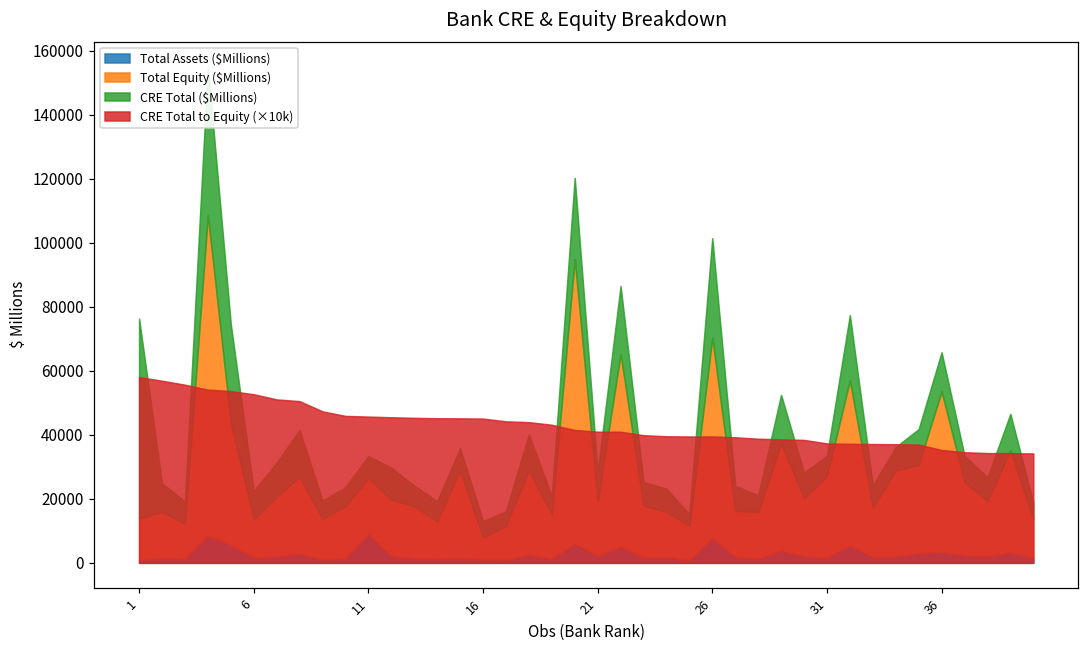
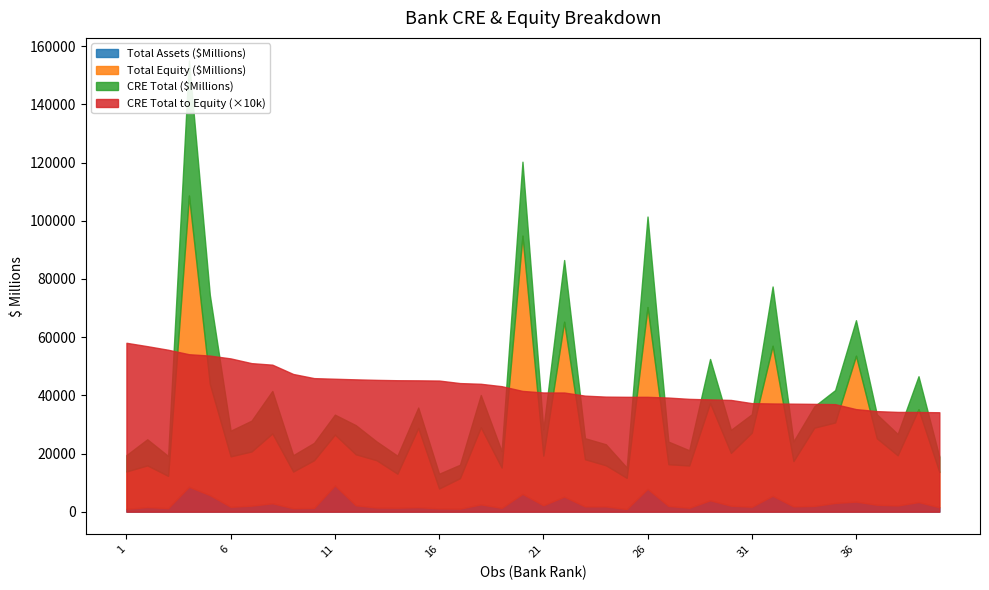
CRE Total ($Millions), 1: 62000 -> 6000
Total Equity ($Millions), 6: 12000 -> 17000
